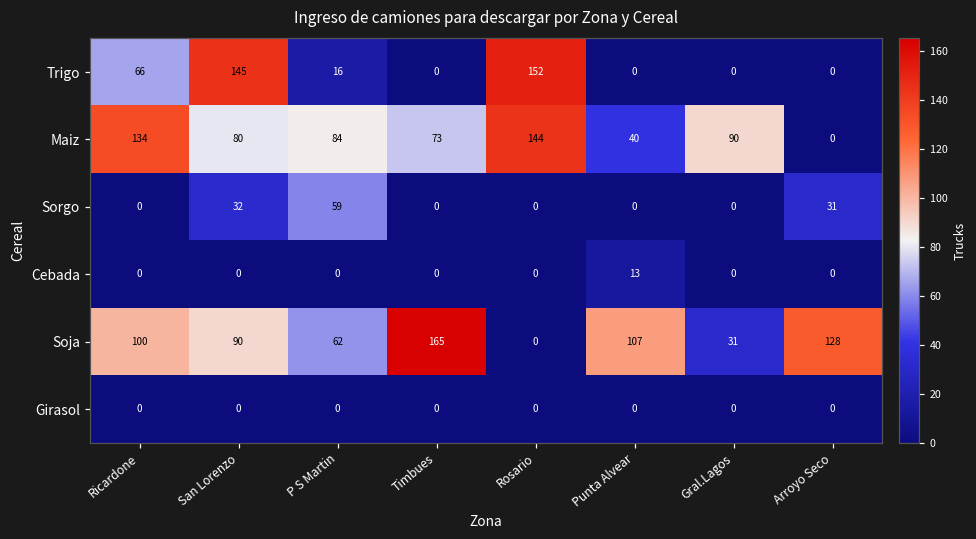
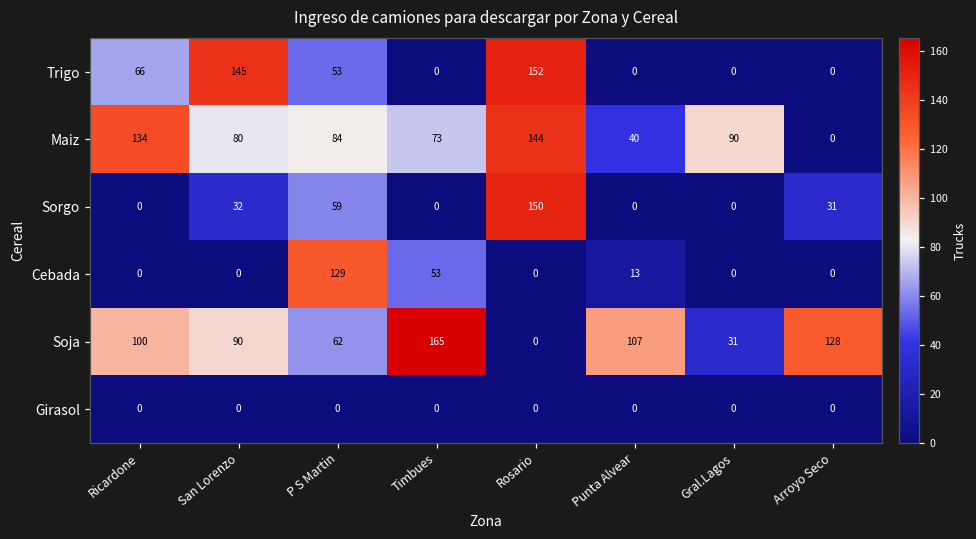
Trigo, P S Martin: 16 -> 53
Sorgo, Rosario: 0 -> 150
Cebada, P S Martin: 0 -> 129
Cebada, Timbues: 0 -> 53
